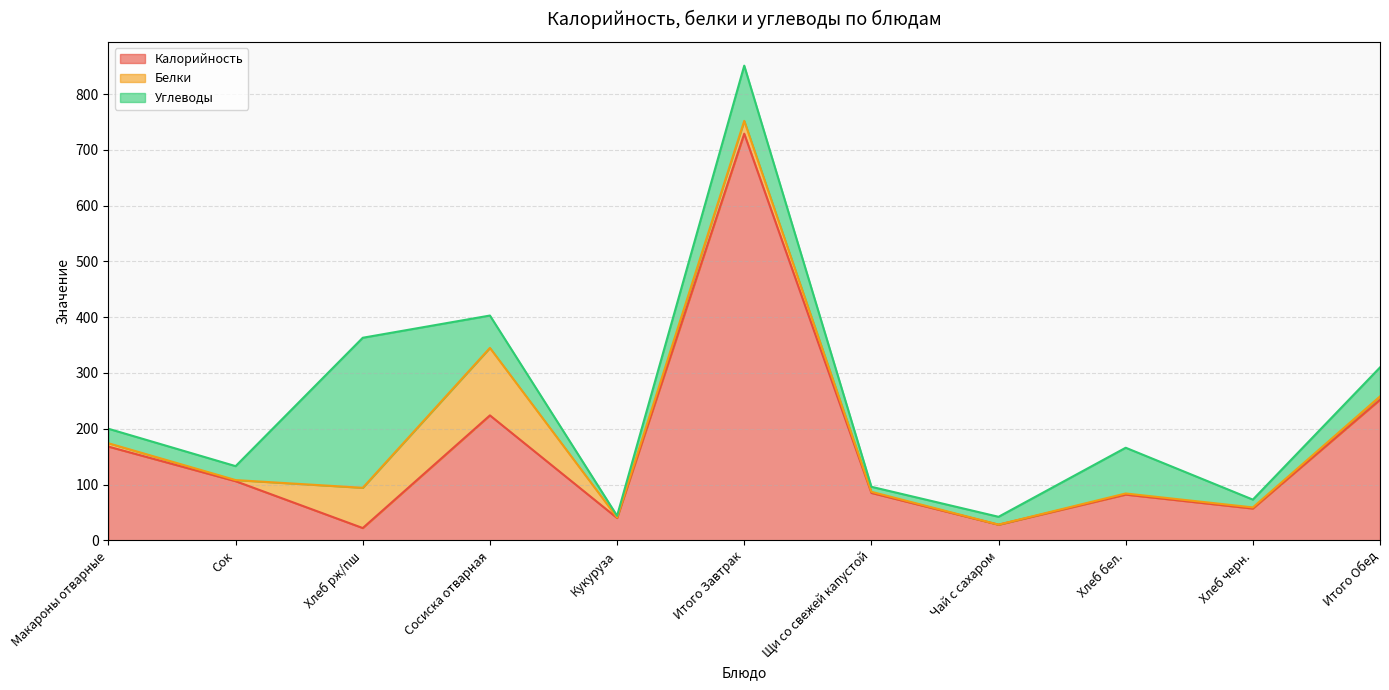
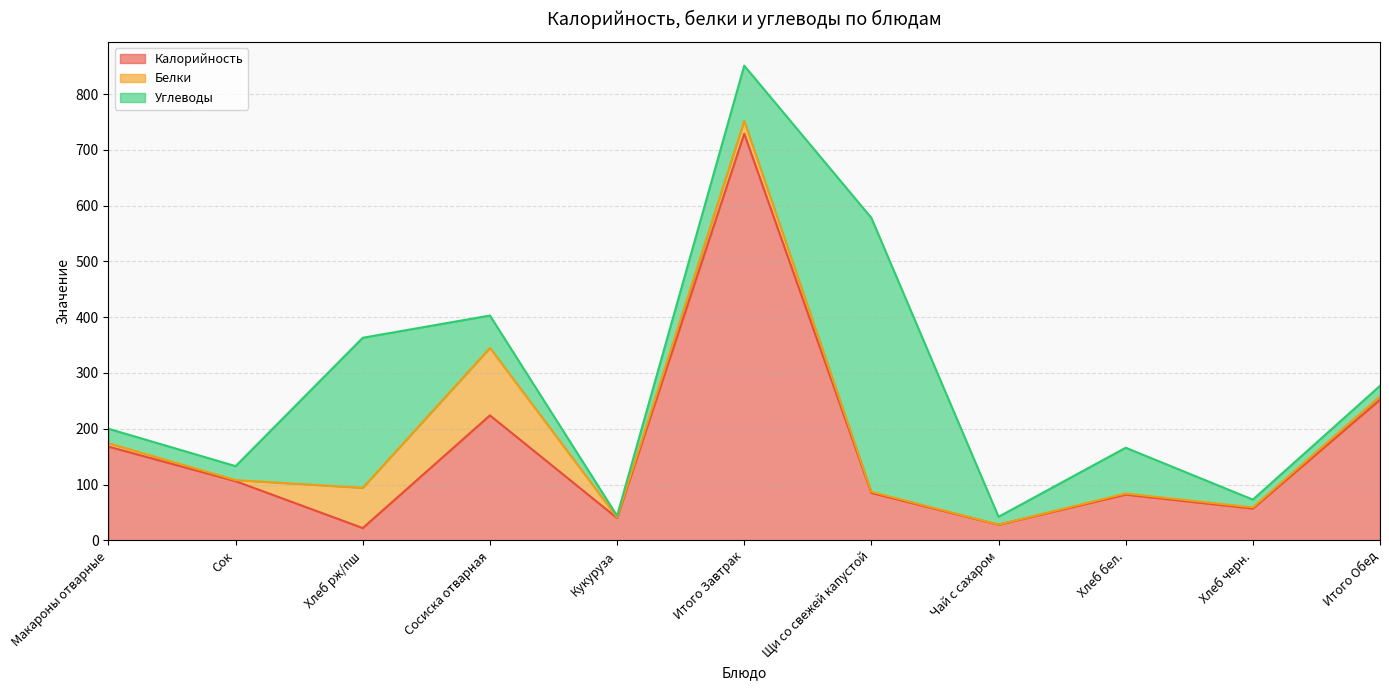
Углеводы, Щи со свежей капустой: 10 -> 490
Углеводы, Итого Обед: 50 -> 20
